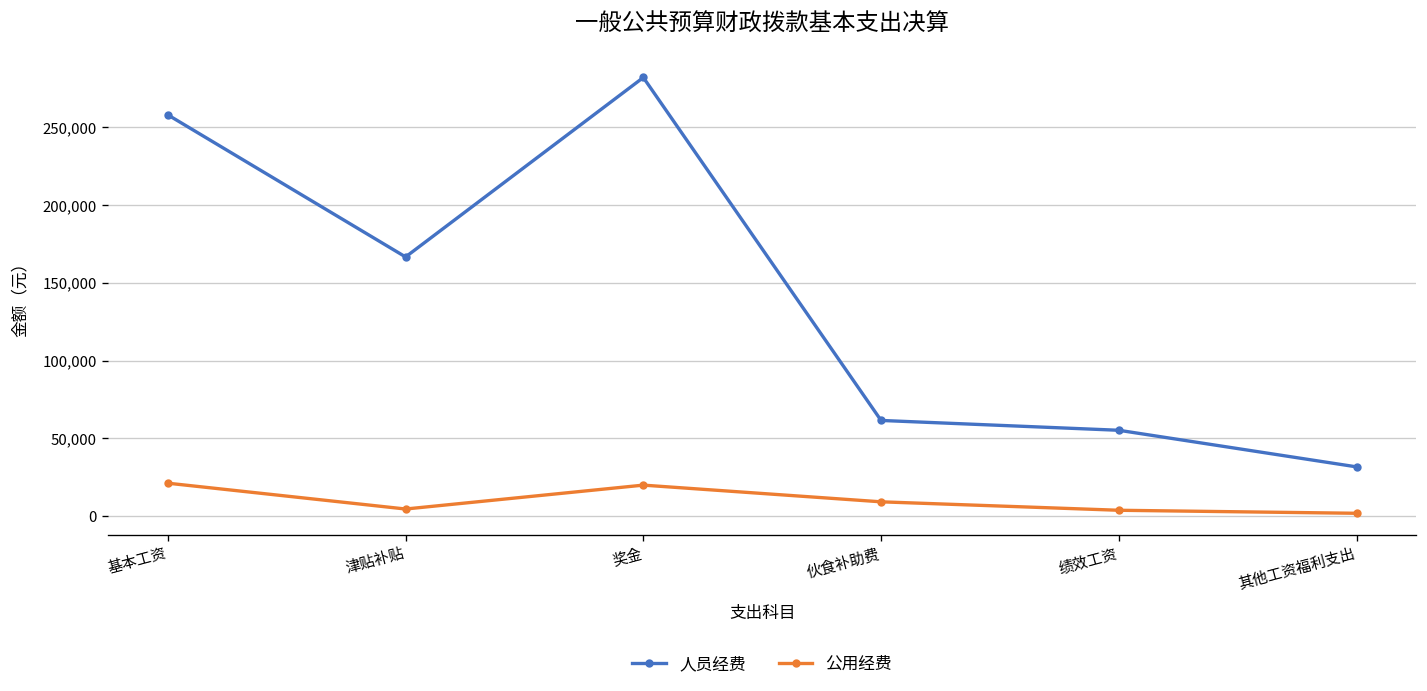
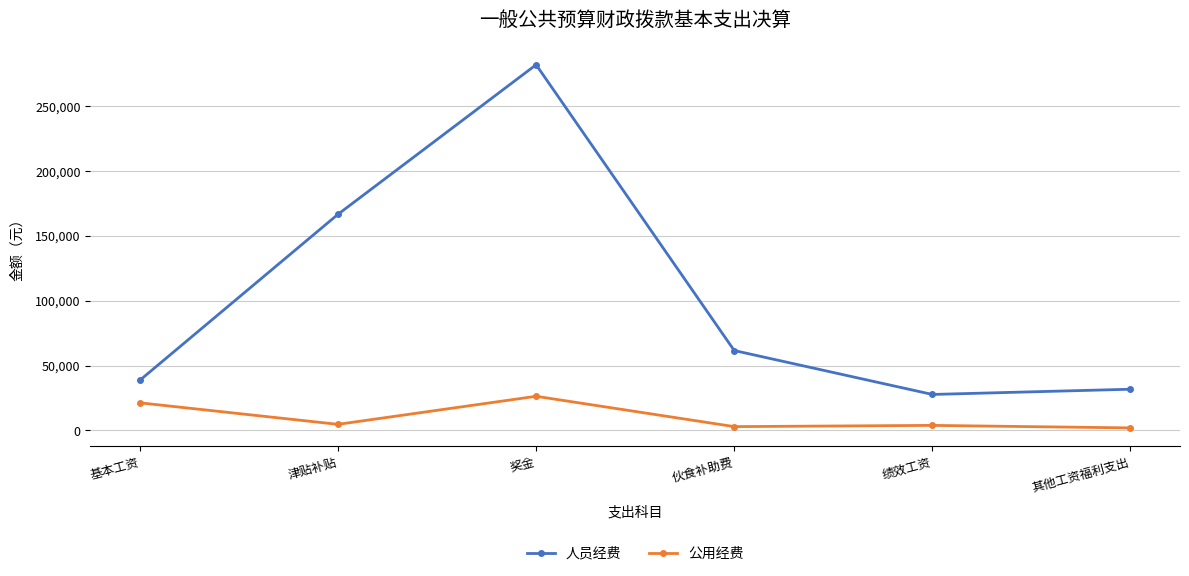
人员经费, 基本工资: 258,000 -> 39,000
公用经费, 奖金: 20,000 -> 26,000
公用经费, 伙食补助费: 9,000 -> 3,000
人员经费, 绩效工资: 55,000 -> 28,000
